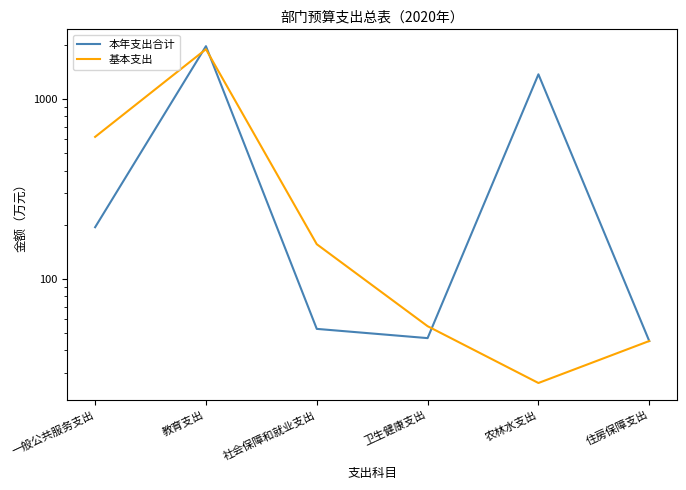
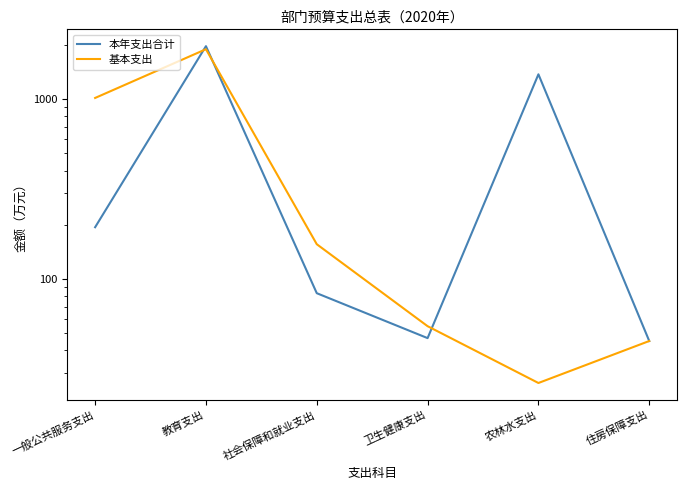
基本支出, 一般公共服务支出: 620 -> 1000
本年支出合计, 社会保障和就业支出: 53 -> 80
